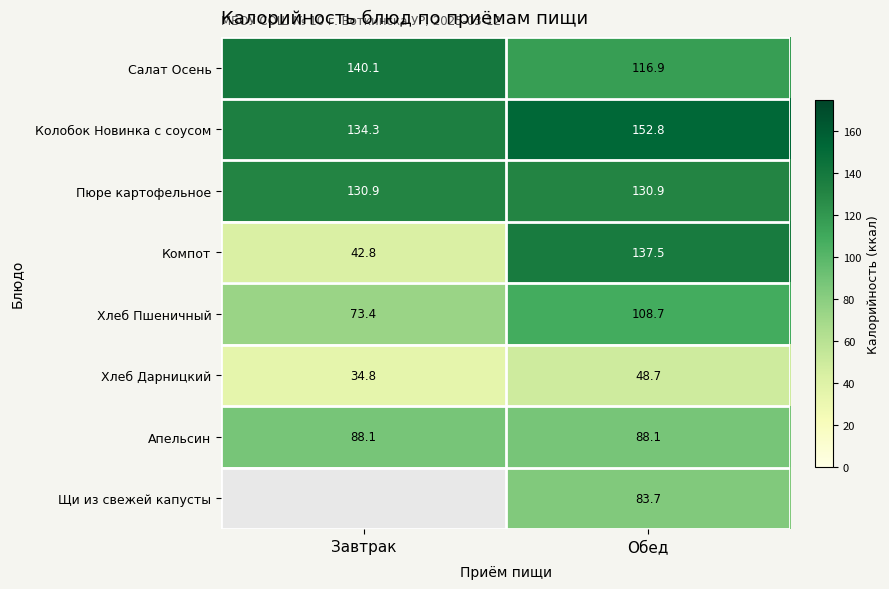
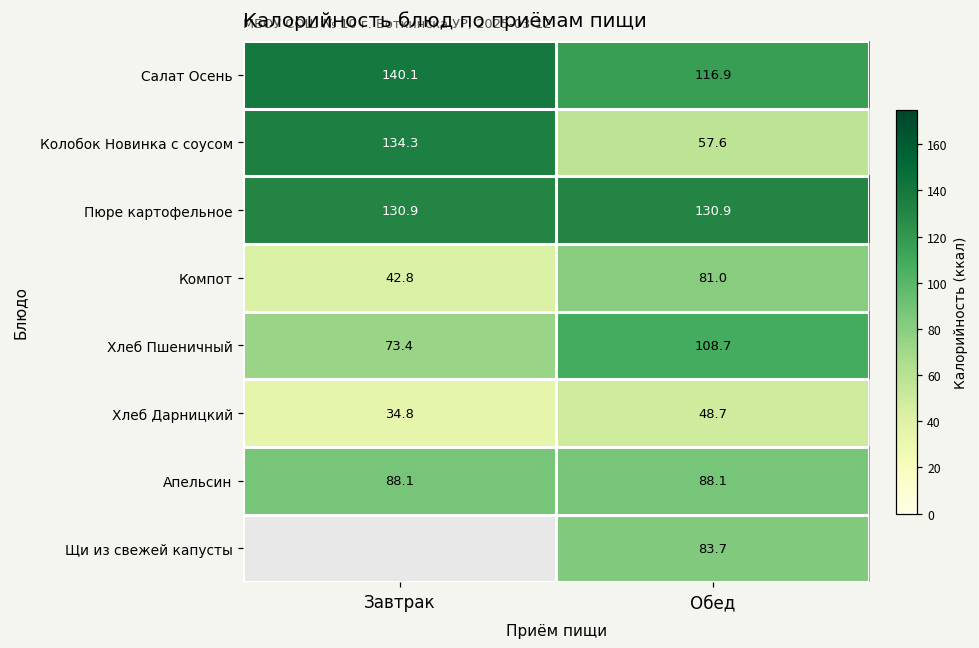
Колобок Новинка с соусом, Обед: 152.8 -> 57.6
Компот, Обед: 137.5 -> 81.0
